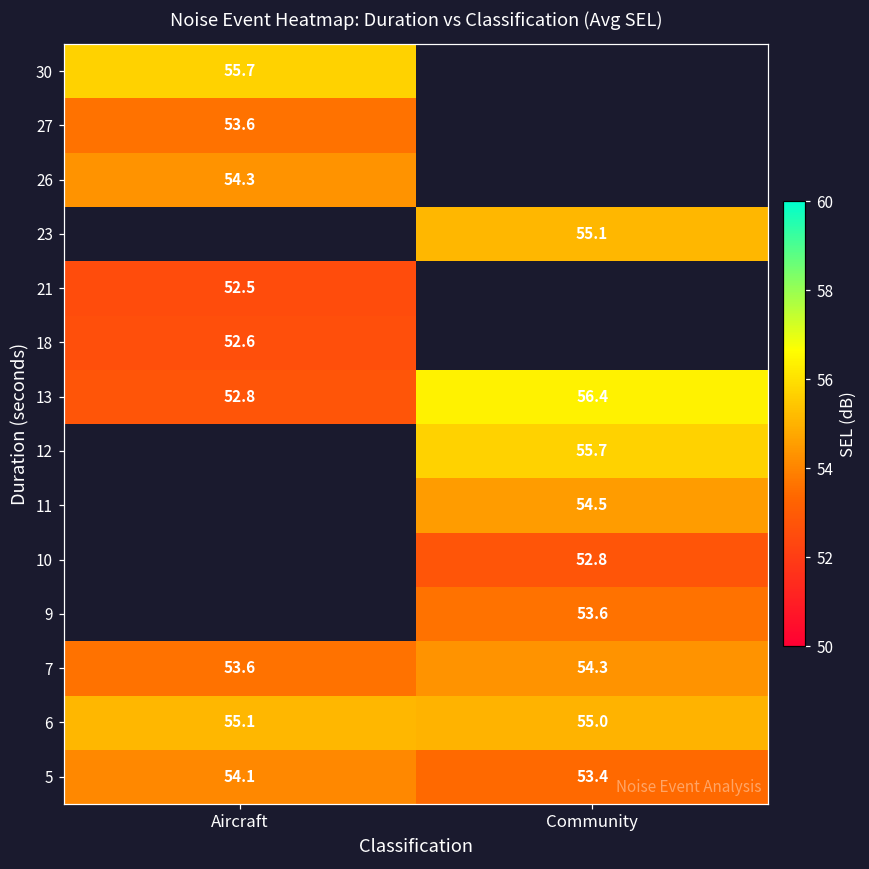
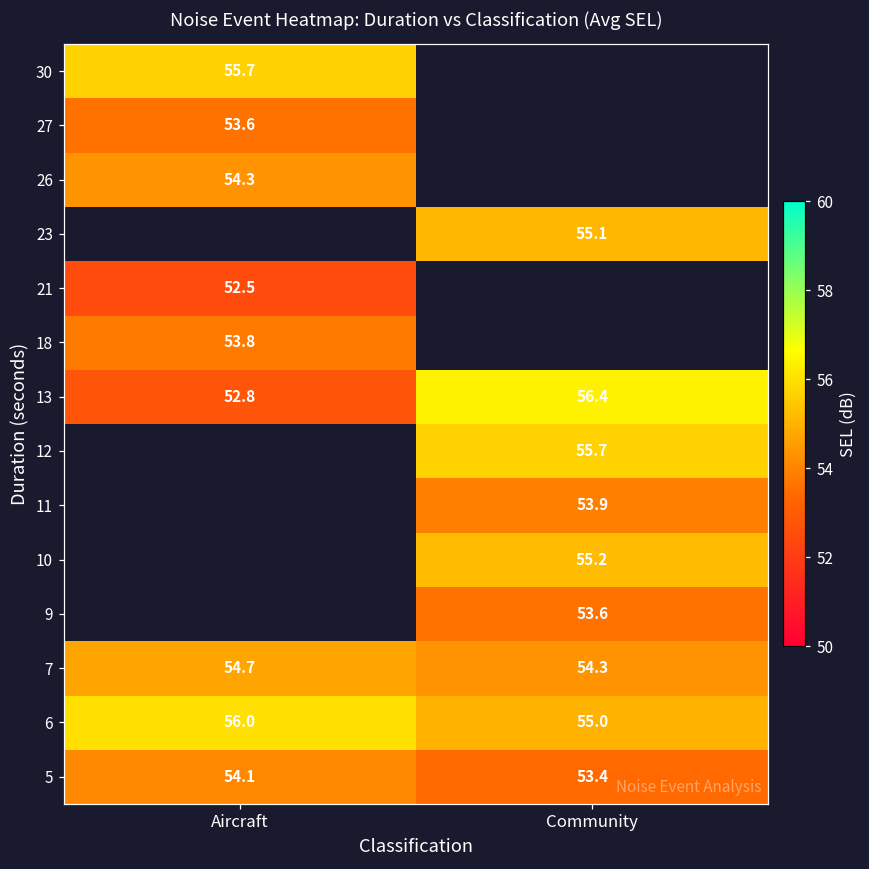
18, Aircraft: 52.6 -> 53.8
11, Community: 54.5 -> 53.9
10, Community: 52.8 -> 55.2
7, Aircraft: 53.6 -> 54.7
6, Aircraft: 55.1 -> 56.0
